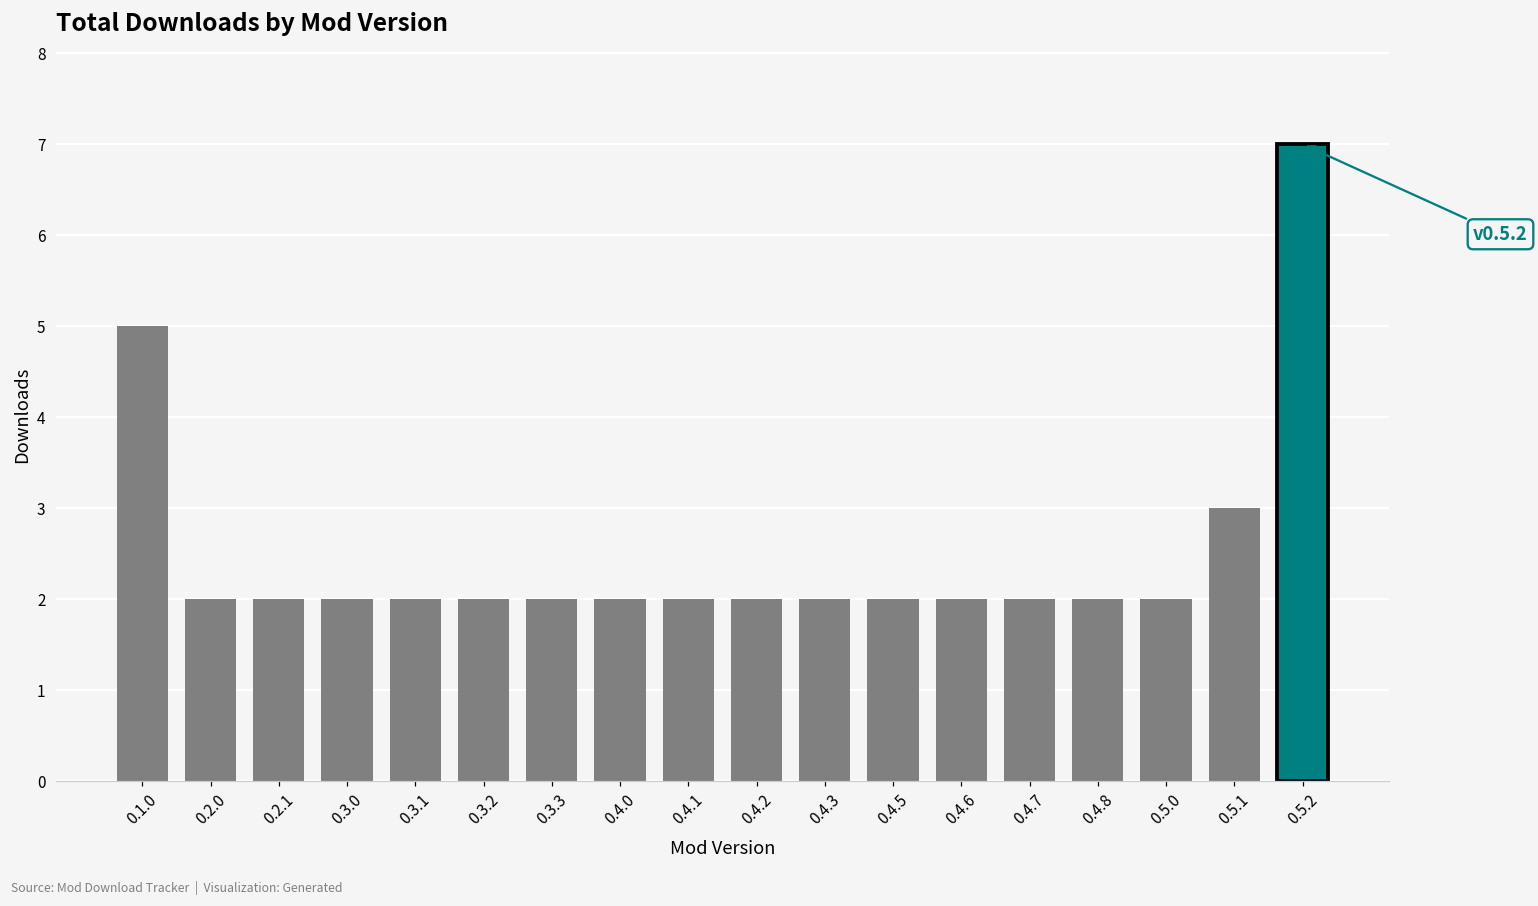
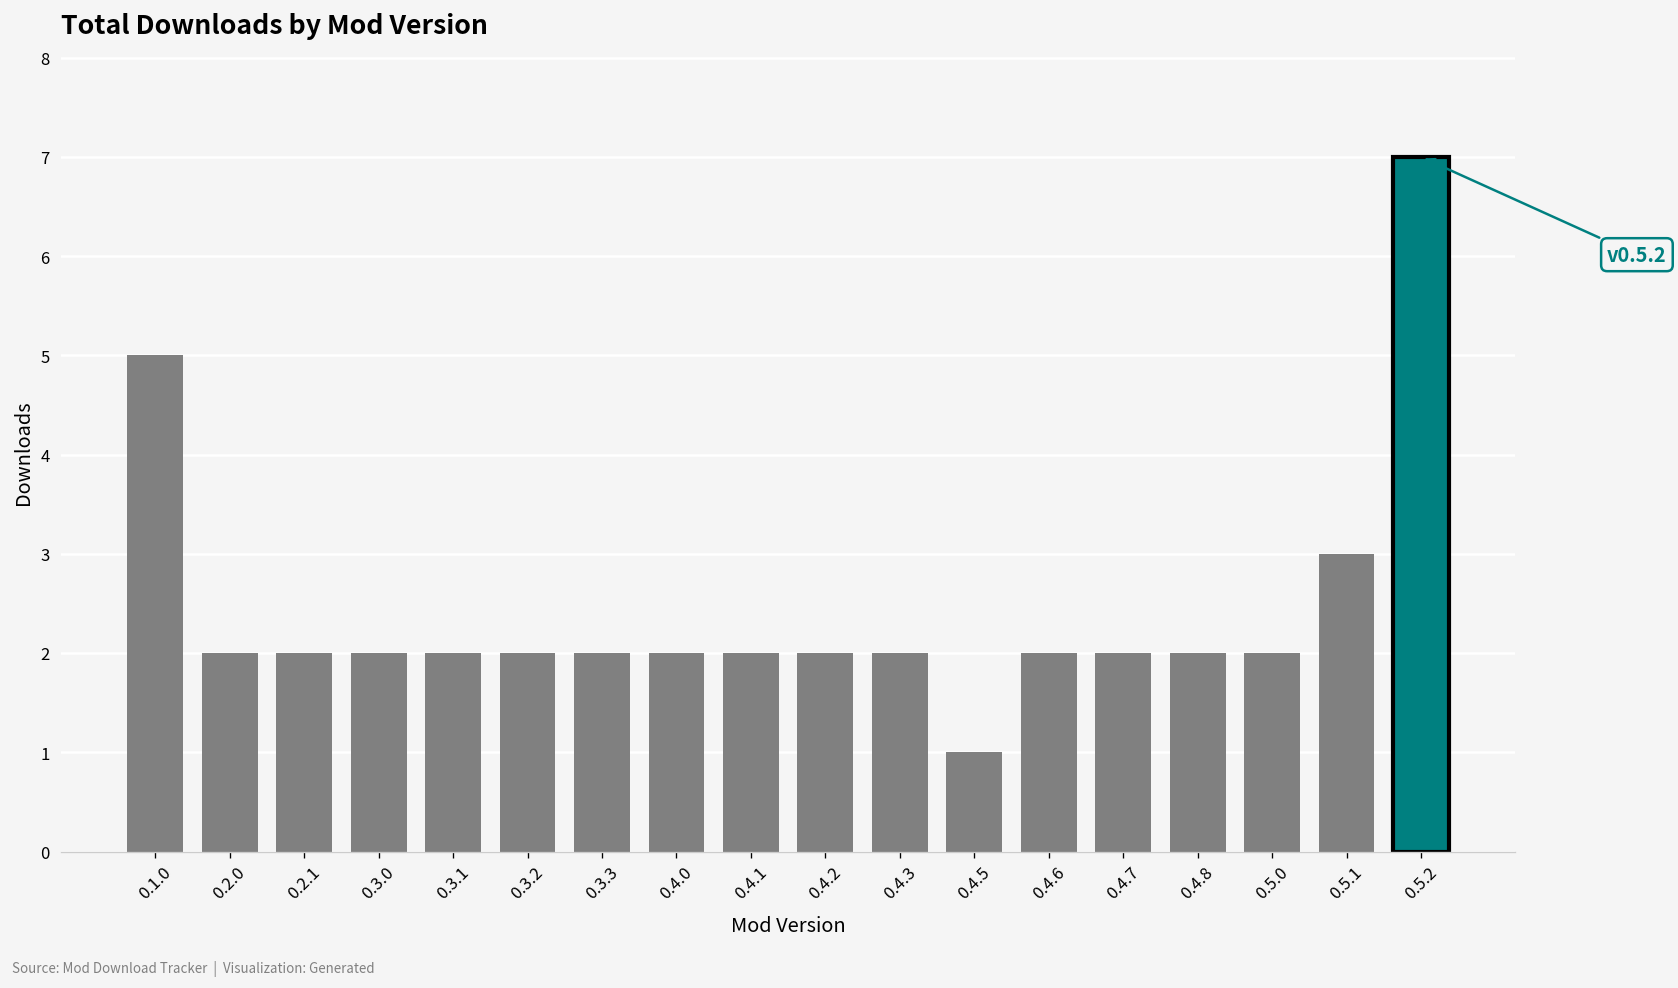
0.4.5: 2 -> 1
